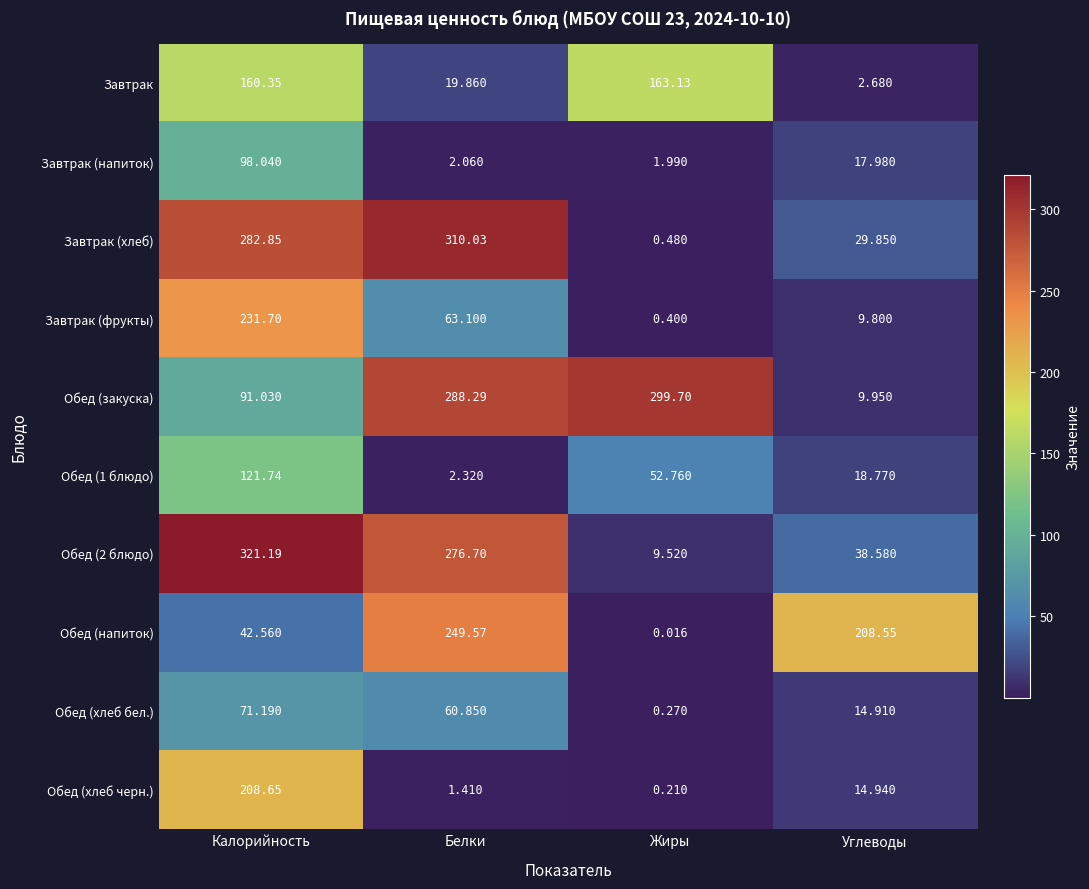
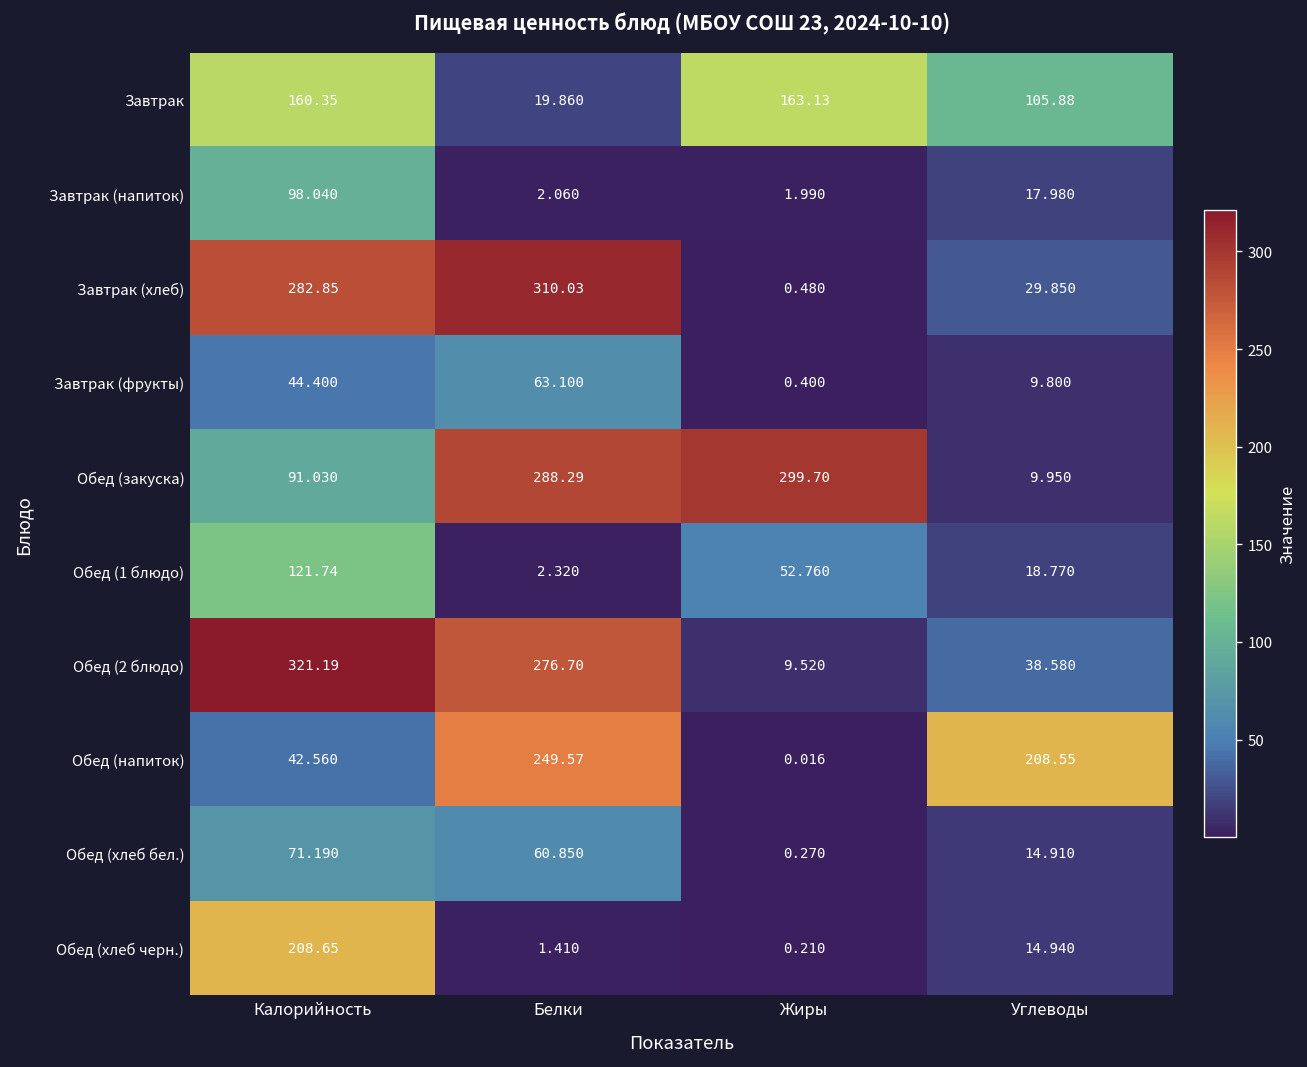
Завтрак, Углеводы: 2.680 -> 105.88
Завтрак (фрукты), Калорийность: 231.70 -> 44.400
